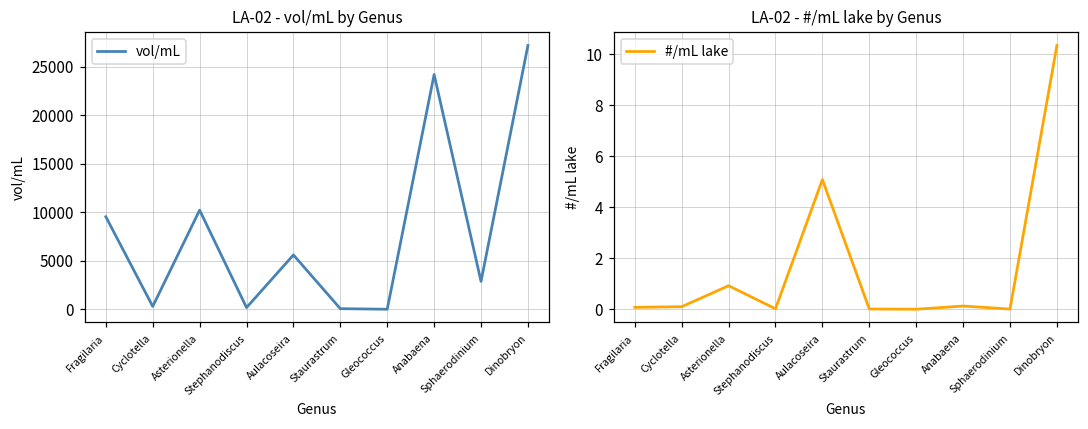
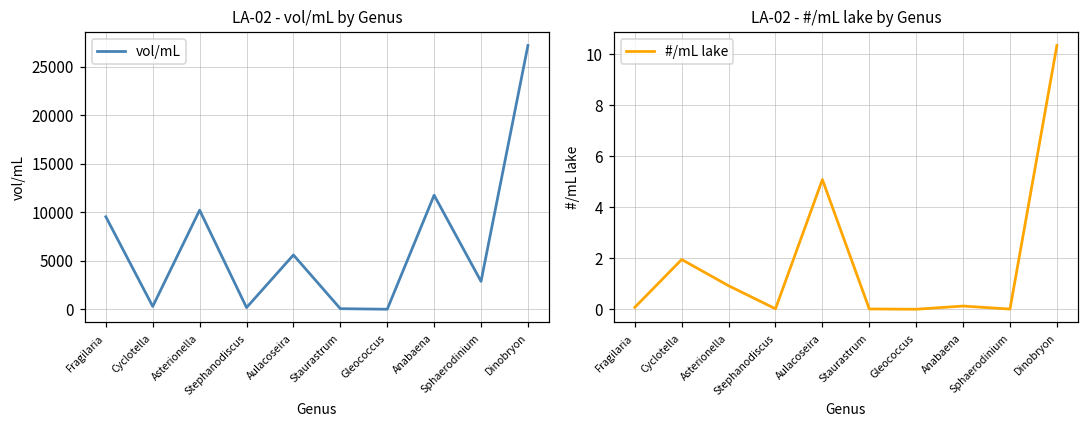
LA-02 - vol/mL by Genus, Anabaena: 24000 -> 12000
LA-02 - #/mL lake by Genus, Cyclotella: 0.1 -> 2.0
